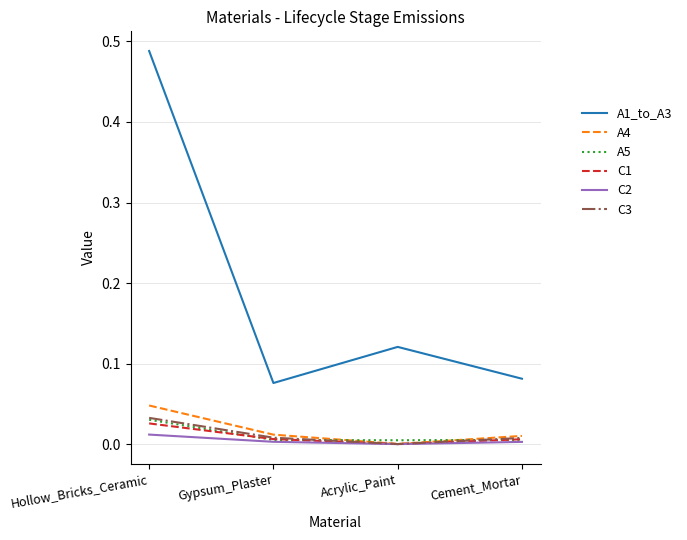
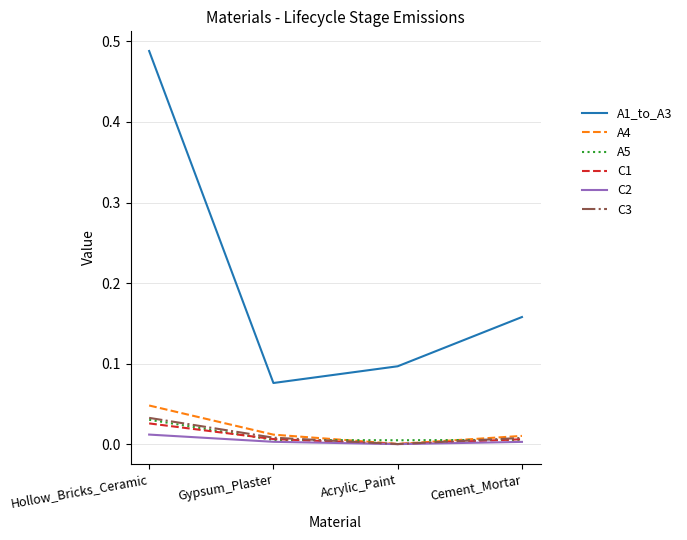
A1_to_A3, Acrylic_Paint: 0.12 -> 0.10
A1_to_A3, Cement_Mortar: 0.08 -> 0.16
